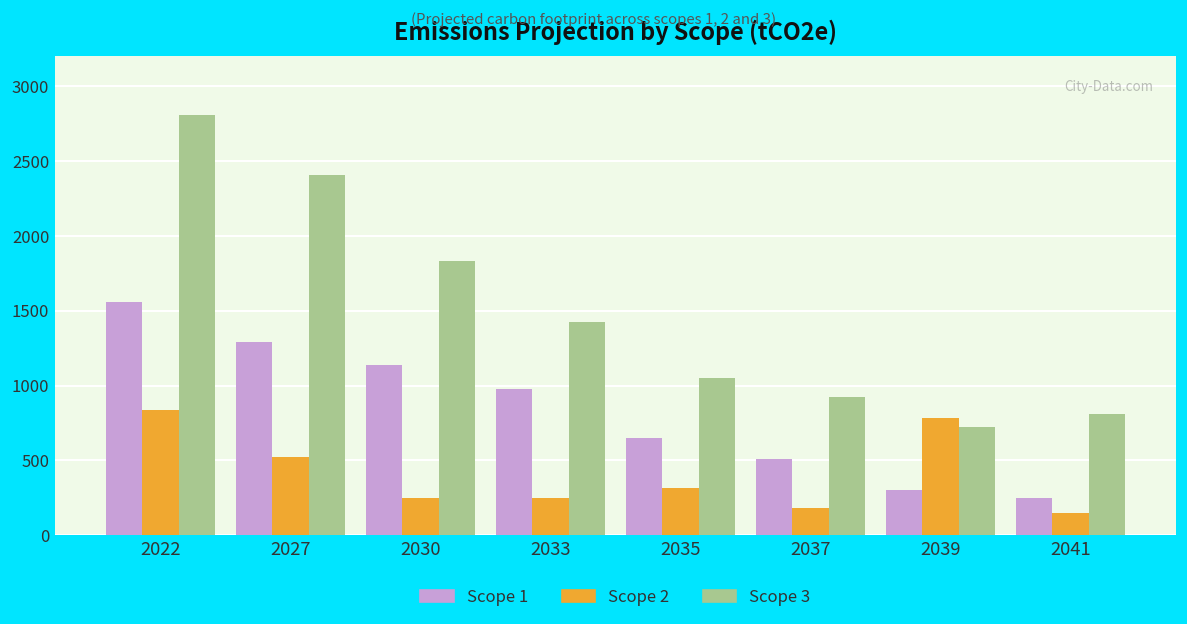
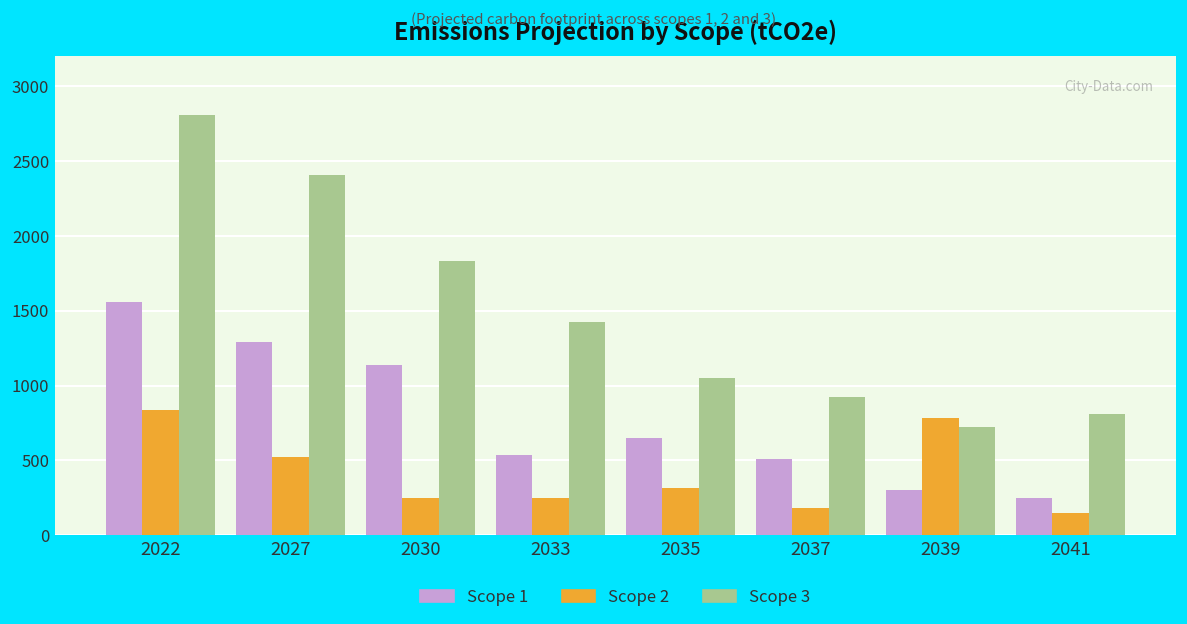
Scope 1, 2033: 980 -> 540
